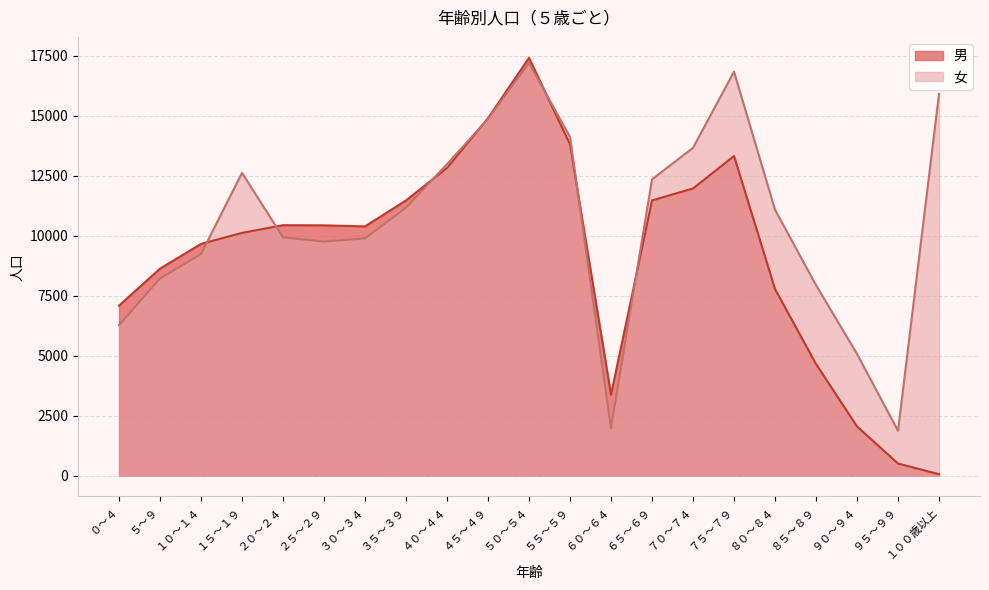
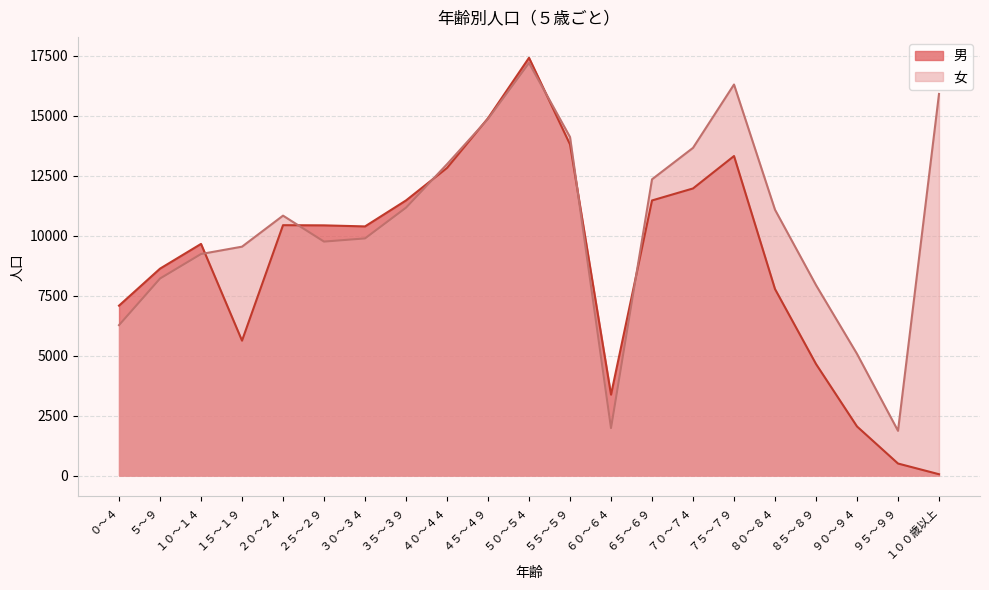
男, １５～１９: 10100 -> 5600
女, １５～１９: 12600 -> 9500
女, ２０～２４: 9900 -> 10800
女, ７５～７９: 16800 -> 16300
